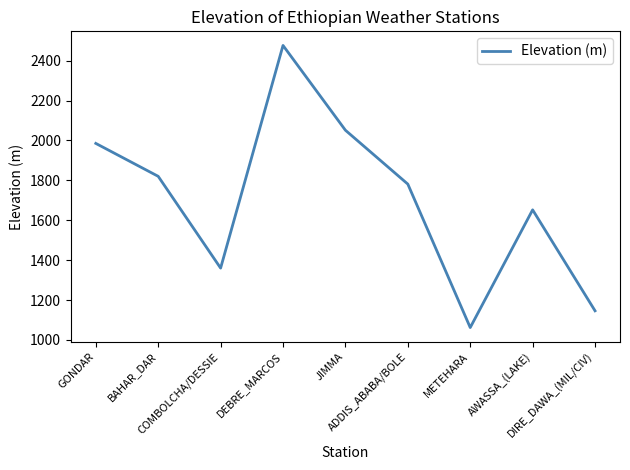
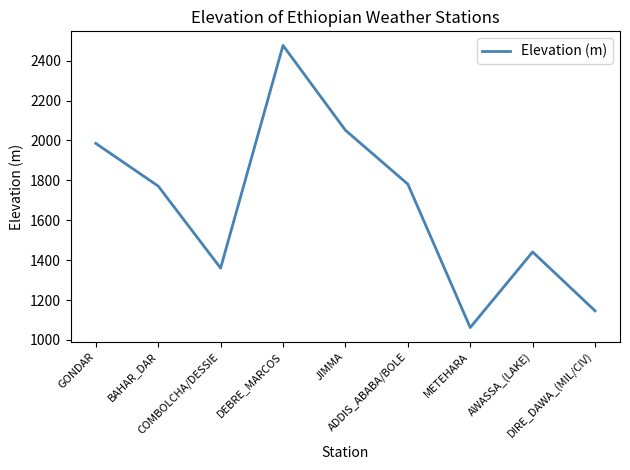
BAHAR_DAR: 1820 -> 1770
AWASSA_(LAKE): 1650 -> 1440
